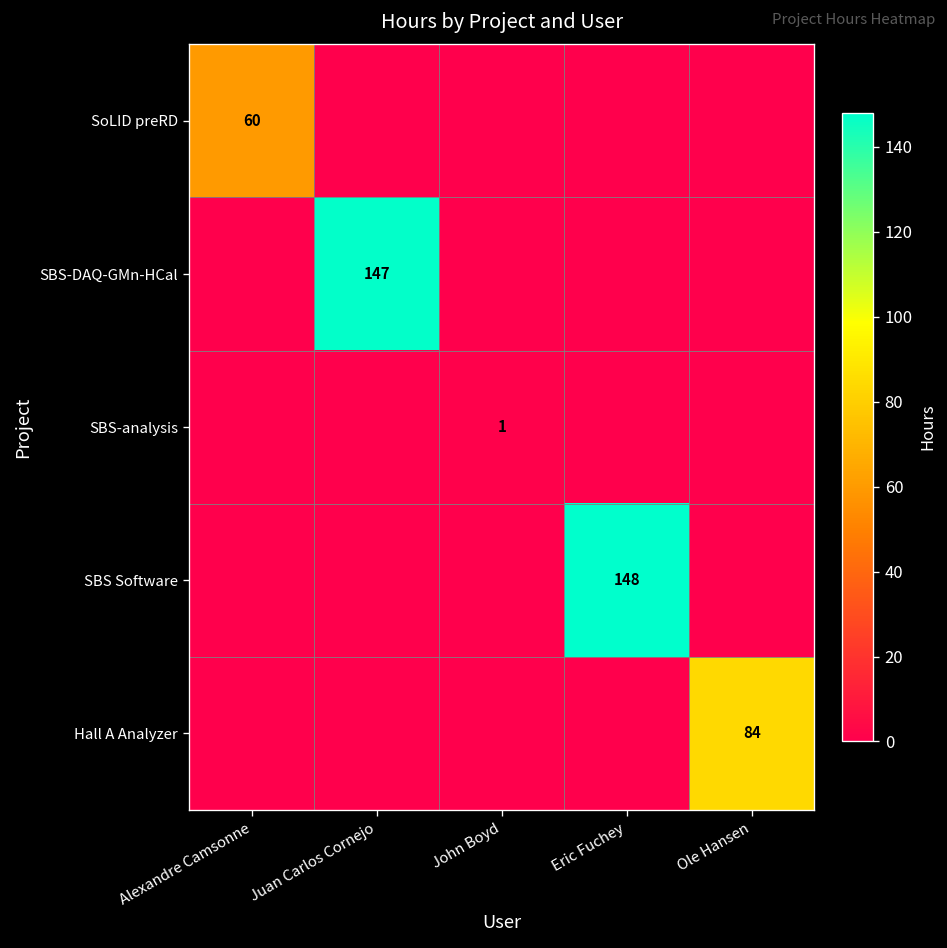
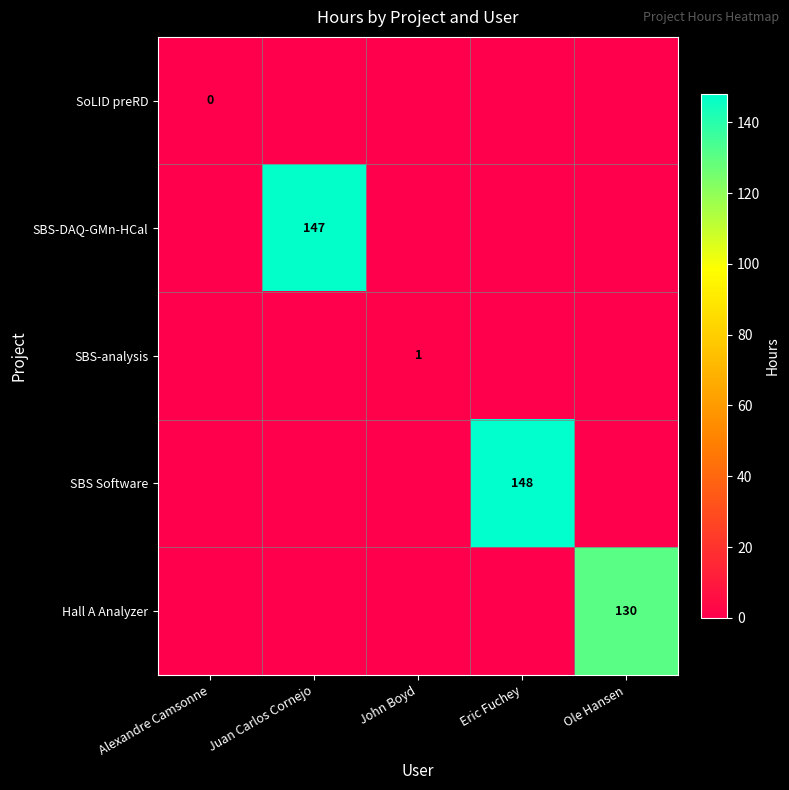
SoLID preRD, Alexandre Camsonne: 60 -> 0
Hall A Analyzer, Ole Hansen: 84 -> 130
